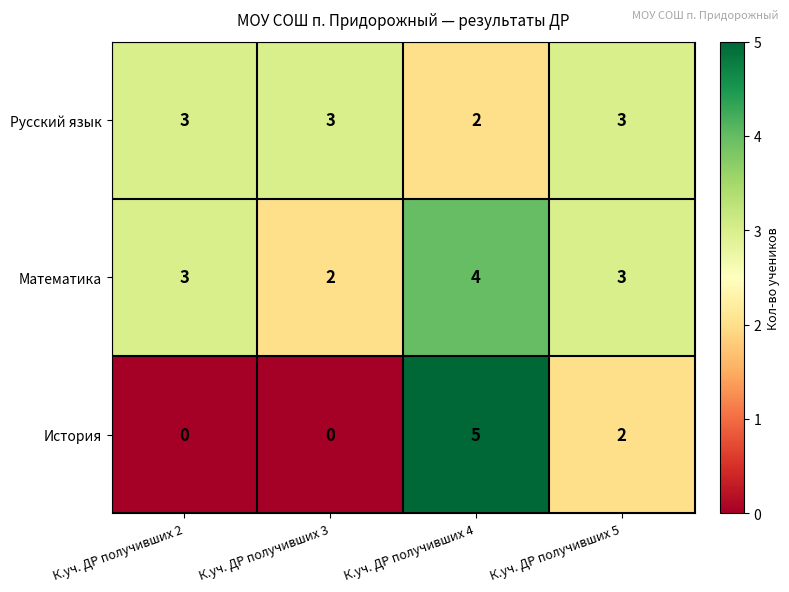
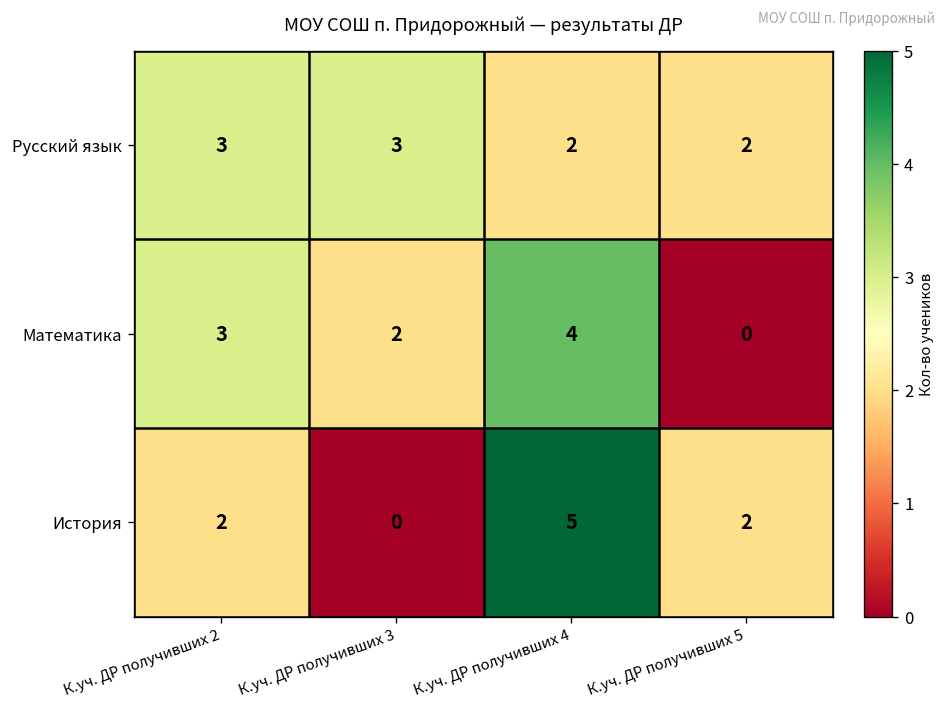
Русский язык, К.уч. ДР получивших 5: 3 -> 2
Математика, К.уч. ДР получивших 5: 3 -> 0
История, К.уч. ДР получивших 2: 0 -> 2
